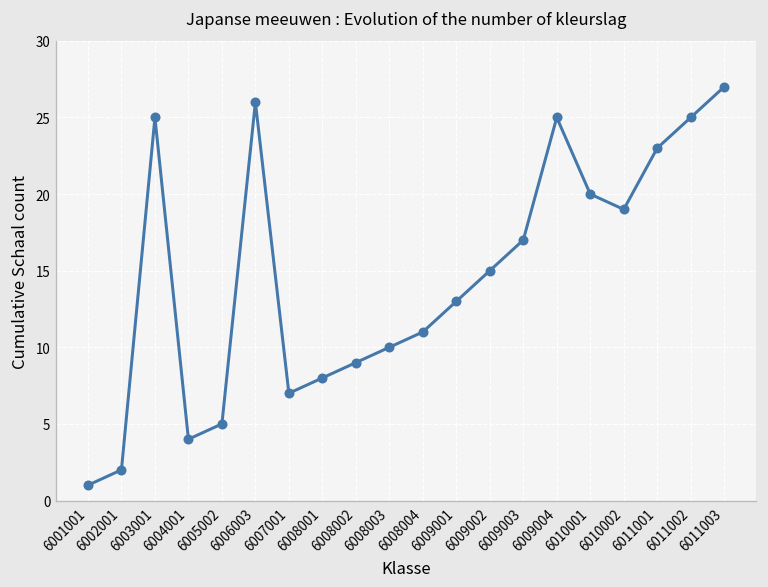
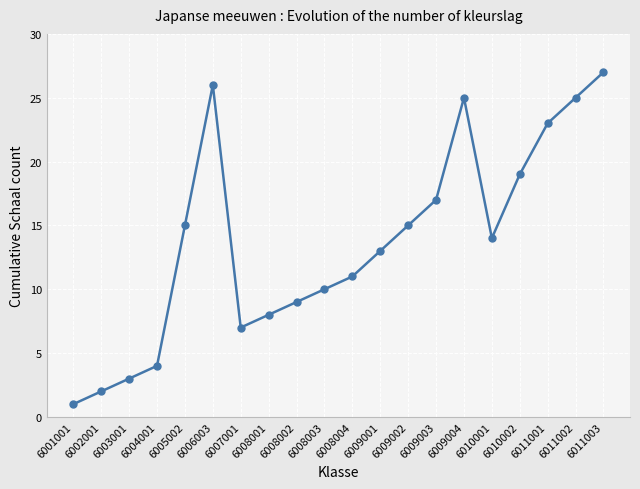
6003001: 25 -> 3
6005002: 5 -> 15
6010001: 20 -> 14
